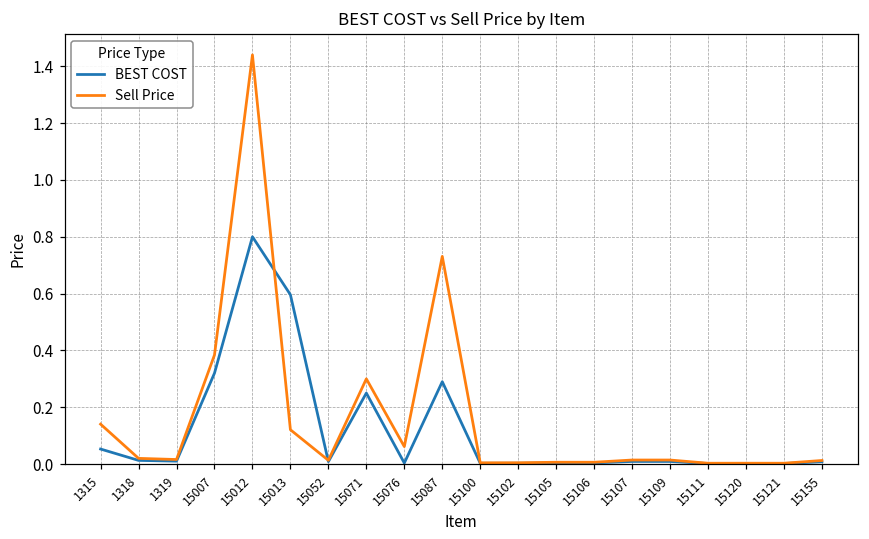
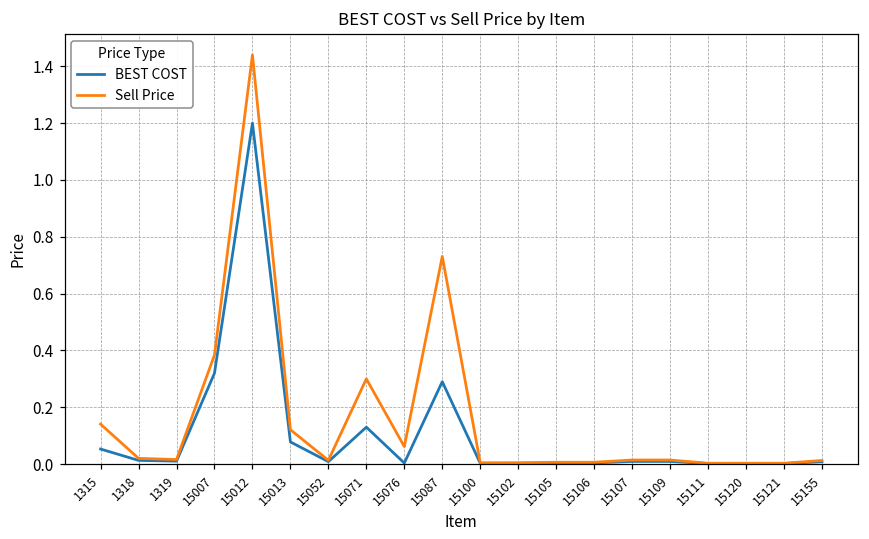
BEST COST, 15012: 0.8 -> 1.2
BEST COST, 15013: 0.60 -> 0.08
BEST COST, 15071: 0.25 -> 0.13
